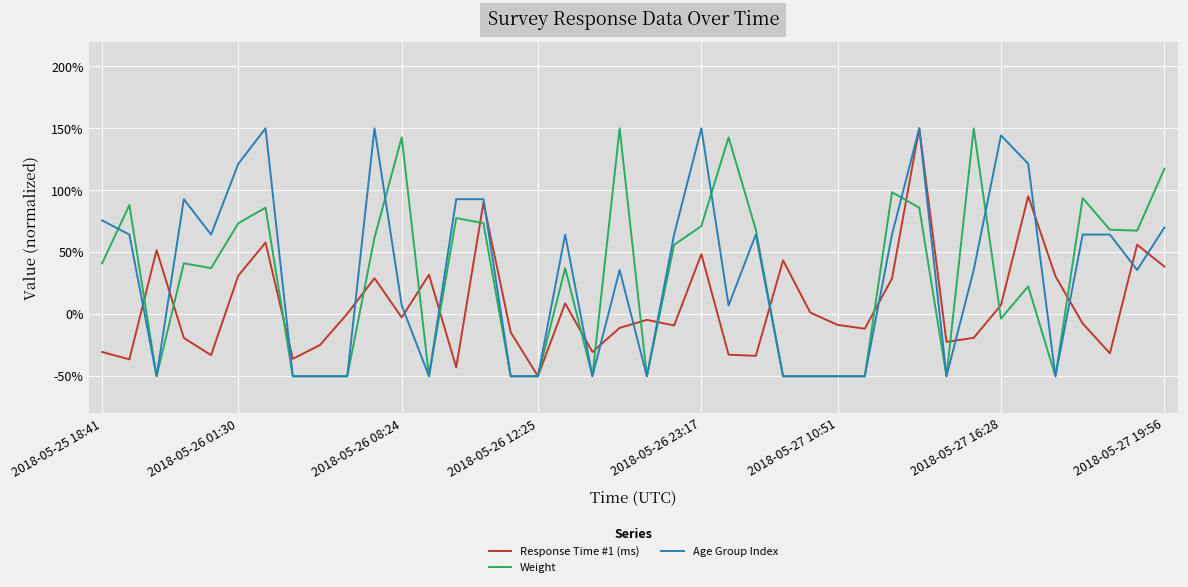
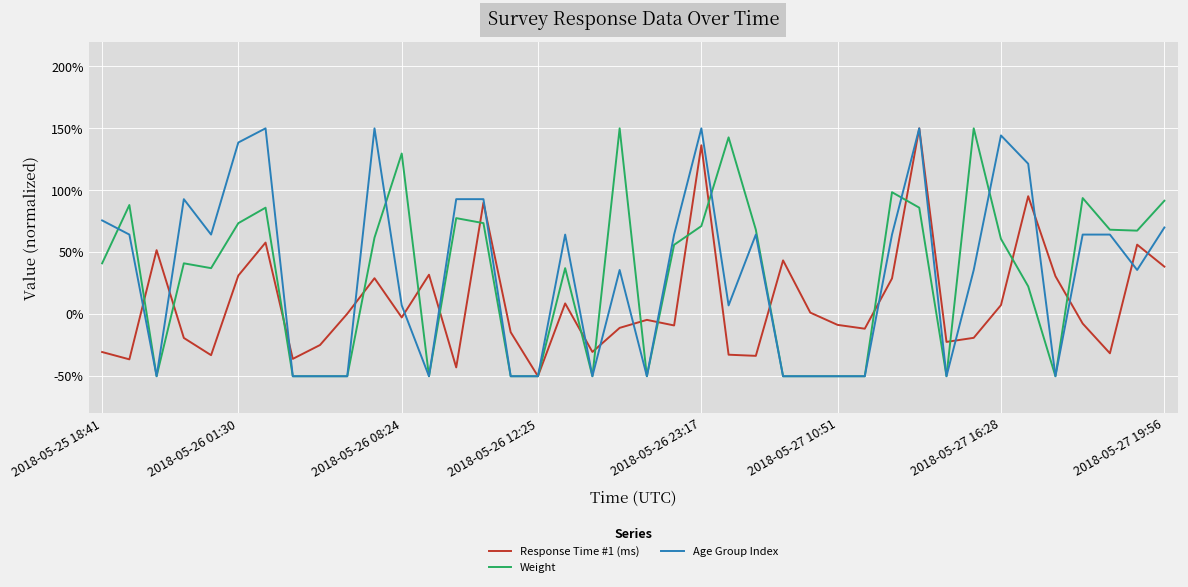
Age Group Index, 2018-05-26 01:30: 121% -> 139%
Weight, 2018-05-26 08:24: 143% -> 130%
Response Time #1 (ms), 2018-05-26 23:17: 48% -> 136%
Weight, 2018-05-27 16:28: -4% -> 61%
Weight, 2018-05-27 19:56: 117% -> 92%
